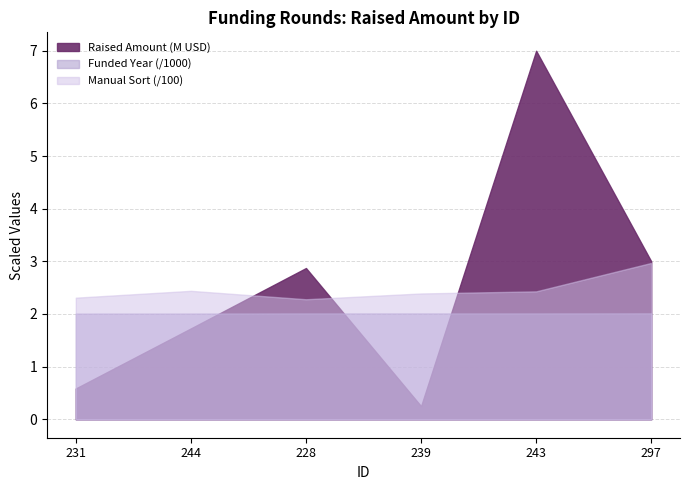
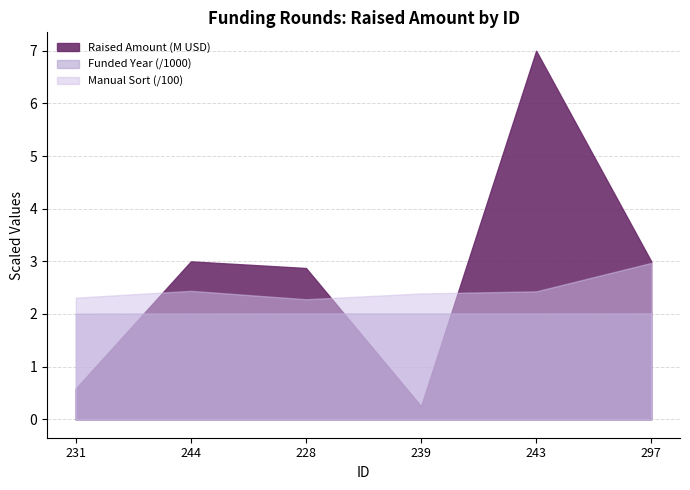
Raised Amount (M USD), 244: 1.7 -> 3.0
